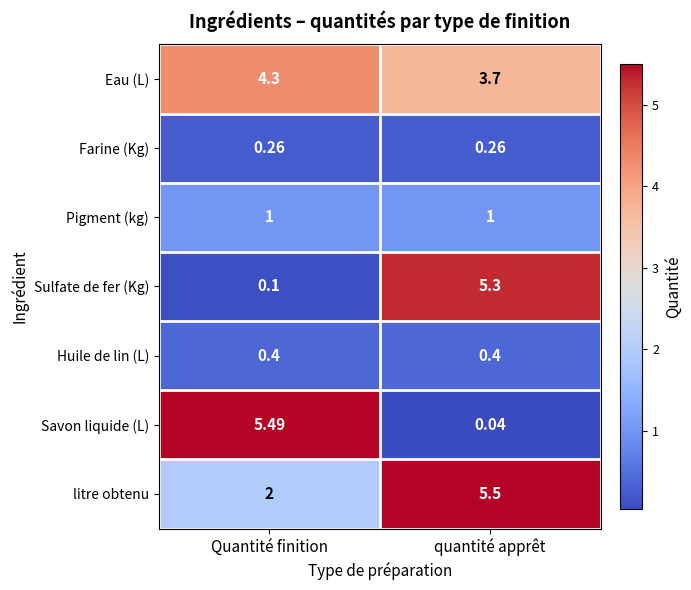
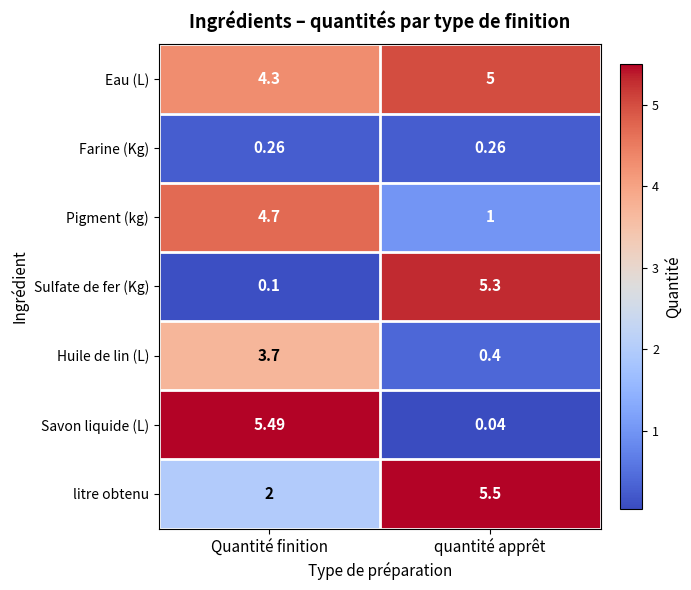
Eau (L), quantité apprêt: 3.7 -> 5
Pigment (kg), Quantité finition: 1 -> 4.7
Huile de lin (L), Quantité finition: 0.4 -> 3.7
